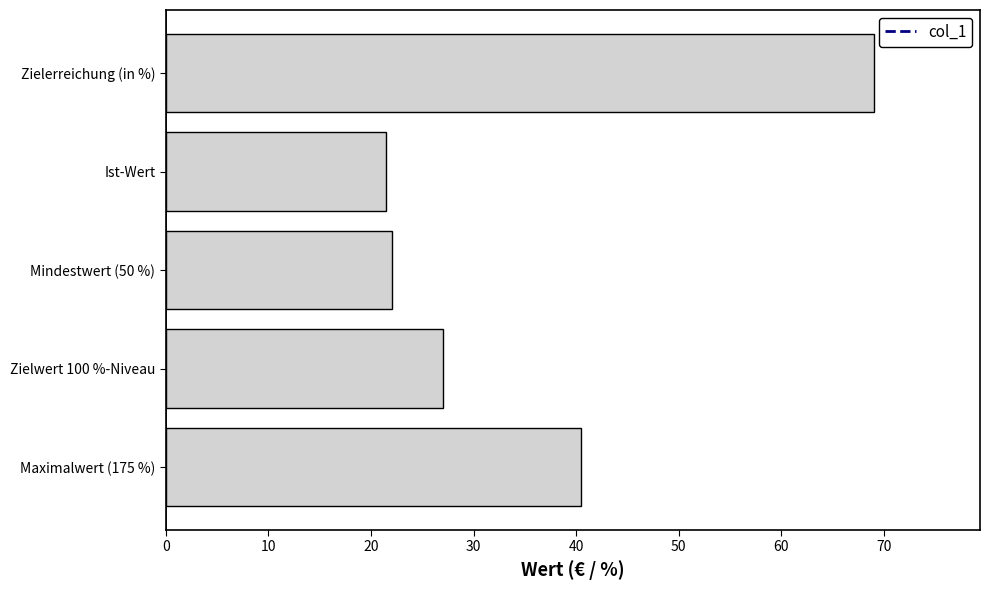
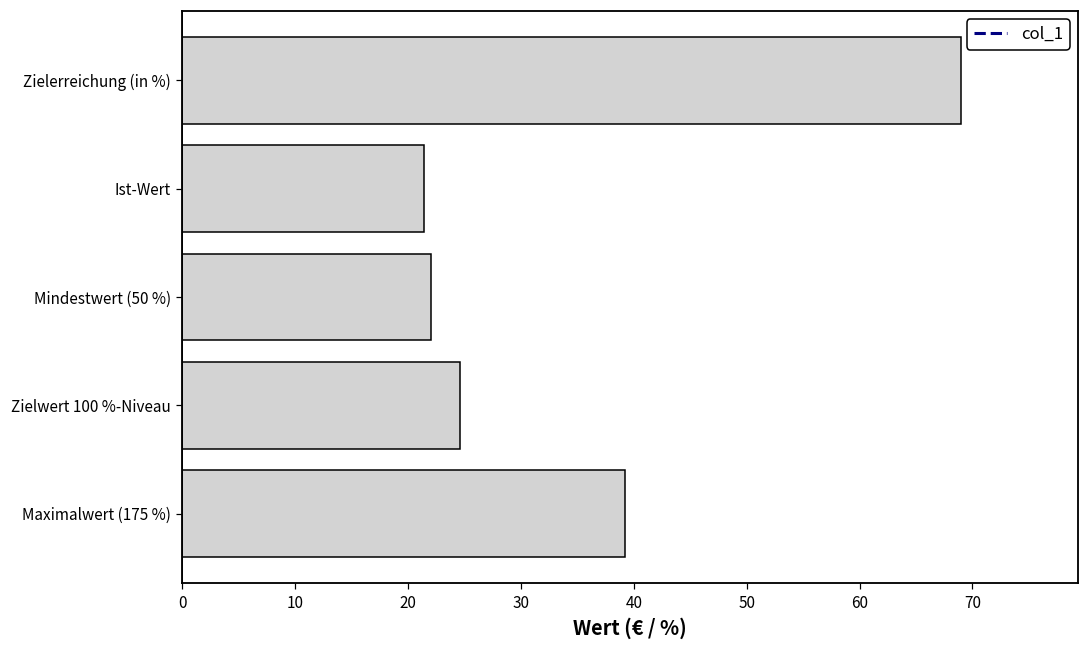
Zielwert 100 %-Niveau: 27.0 -> 24.6
Maximalwert (175 %): 40.5 -> 39.2
